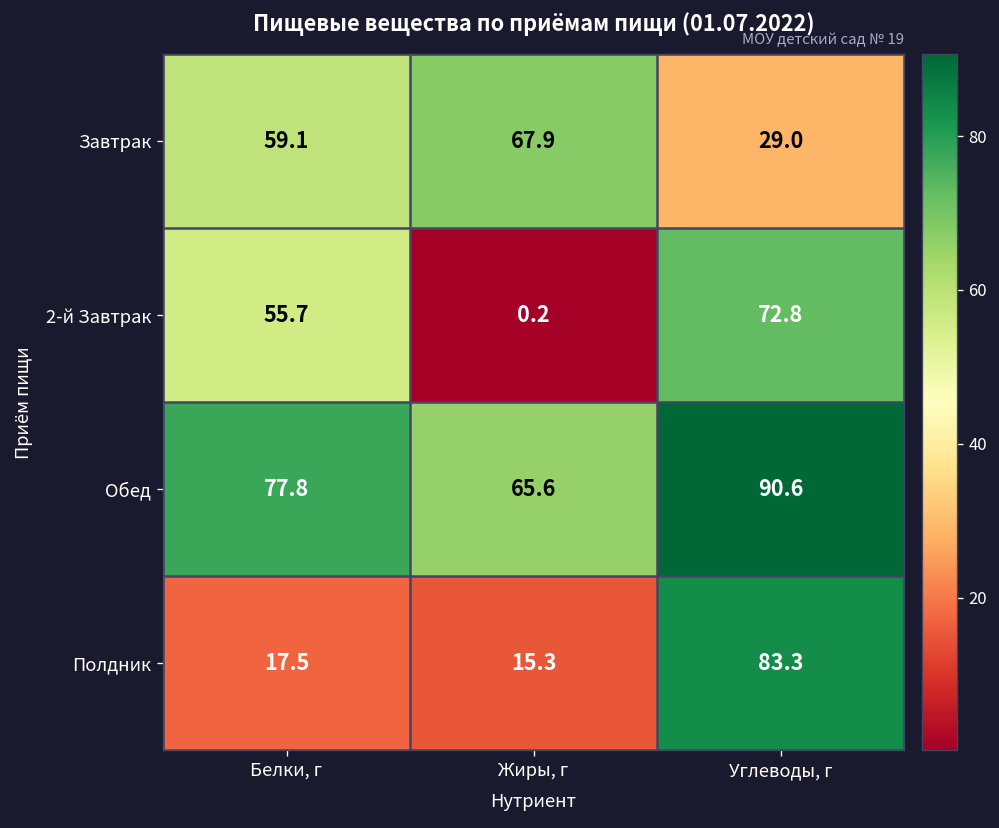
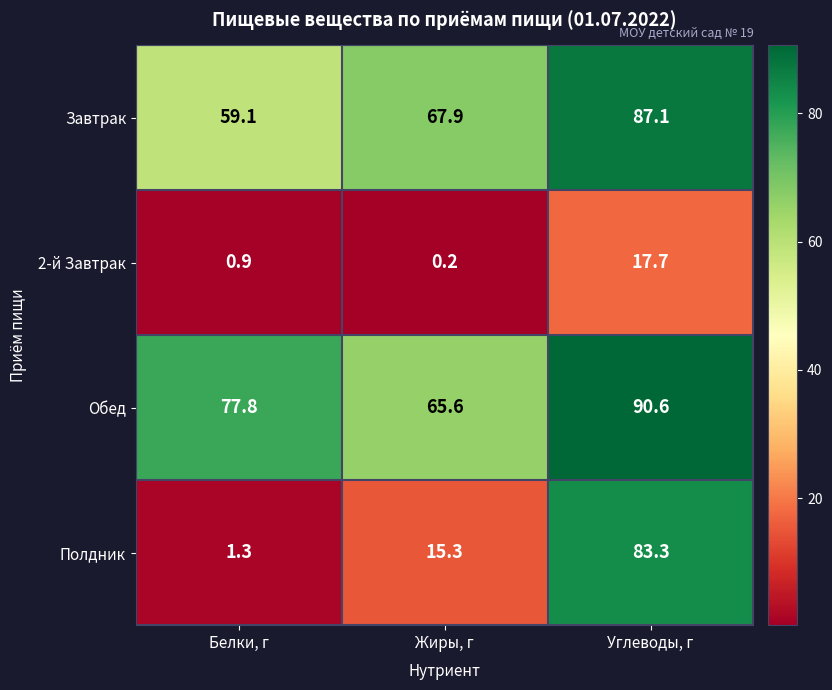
Завтрак, Углеводы, г: 29.0 -> 87.1
2-й Завтрак, Белки, г: 55.7 -> 0.9
2-й Завтрак, Углеводы, г: 72.8 -> 17.7
Полдник, Белки, г: 17.5 -> 1.3
